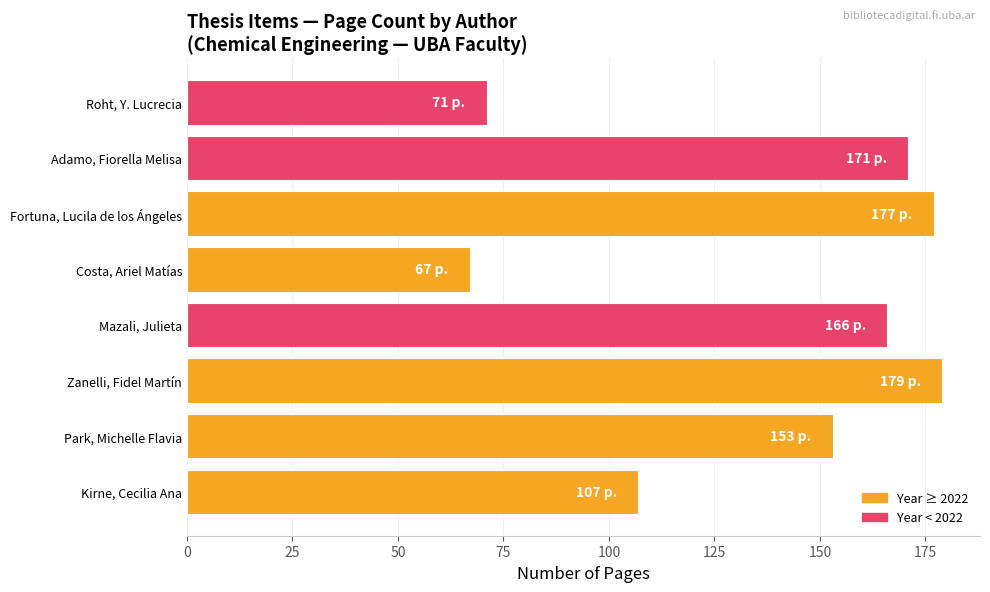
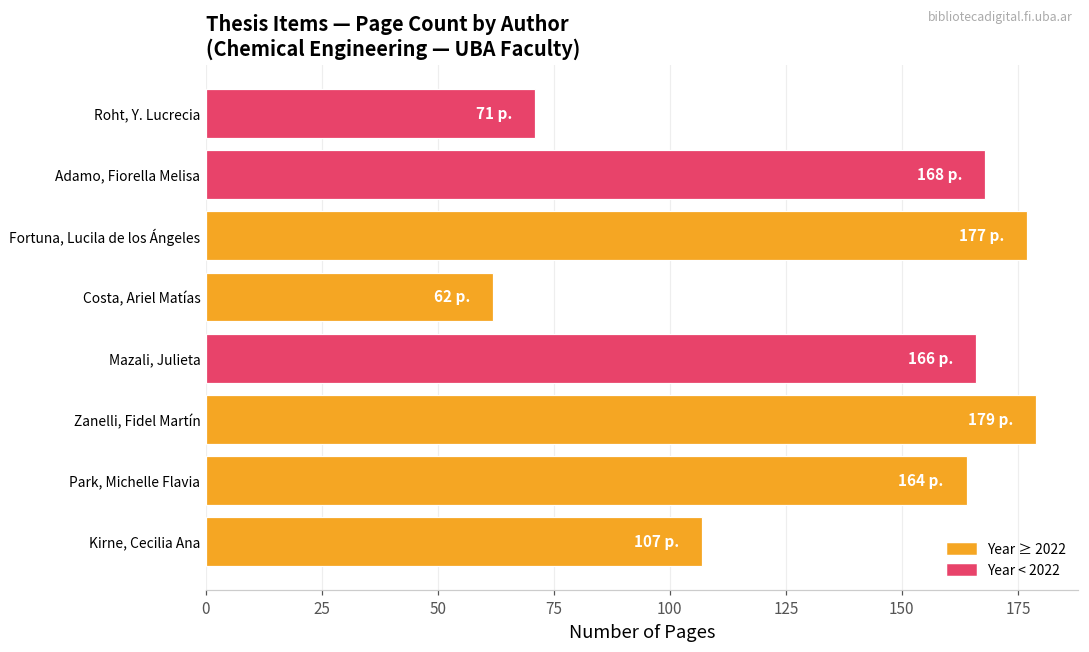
Adamo, Fiorella Melisa: 171 -> 168
Costa, Ariel Matías: 67 -> 62
Park, Michelle Flavia: 153 -> 164
